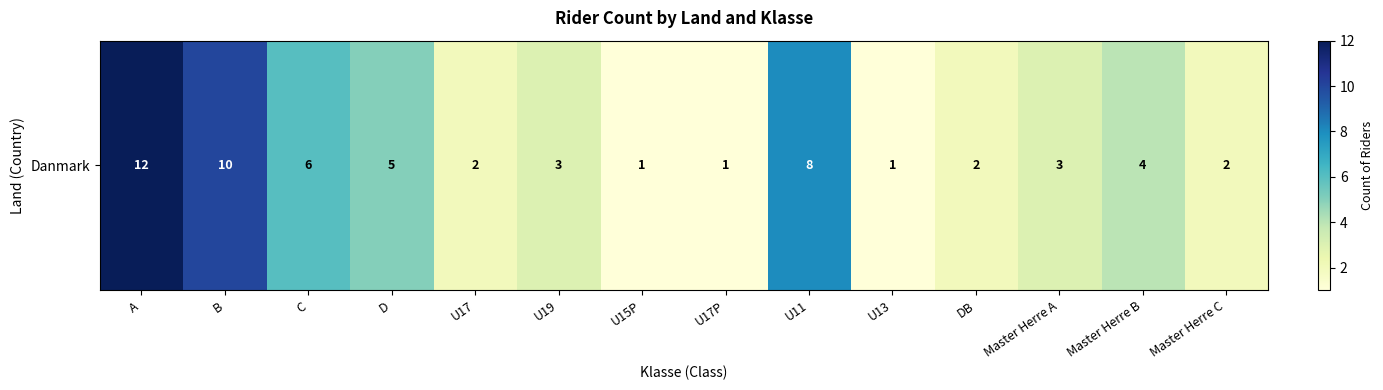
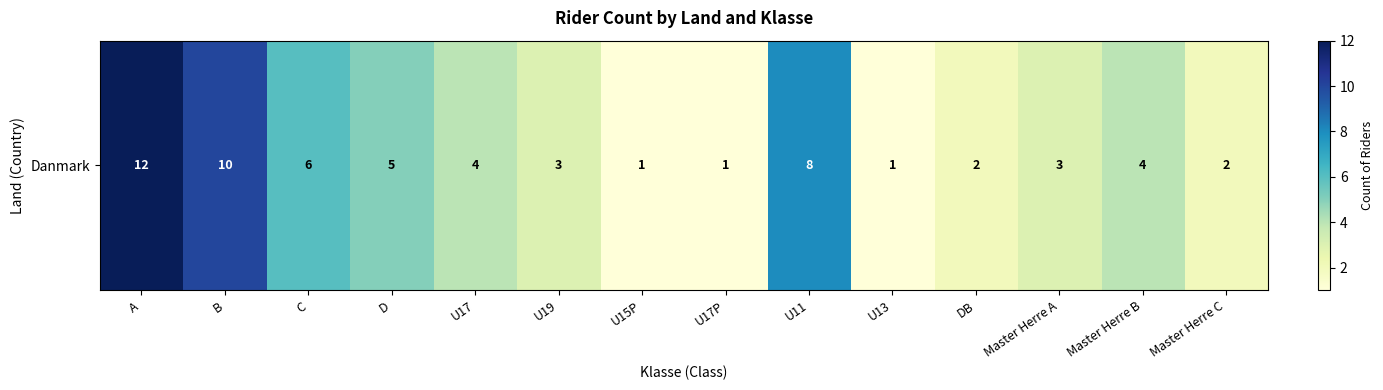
Danmark, U17: 2 -> 4
